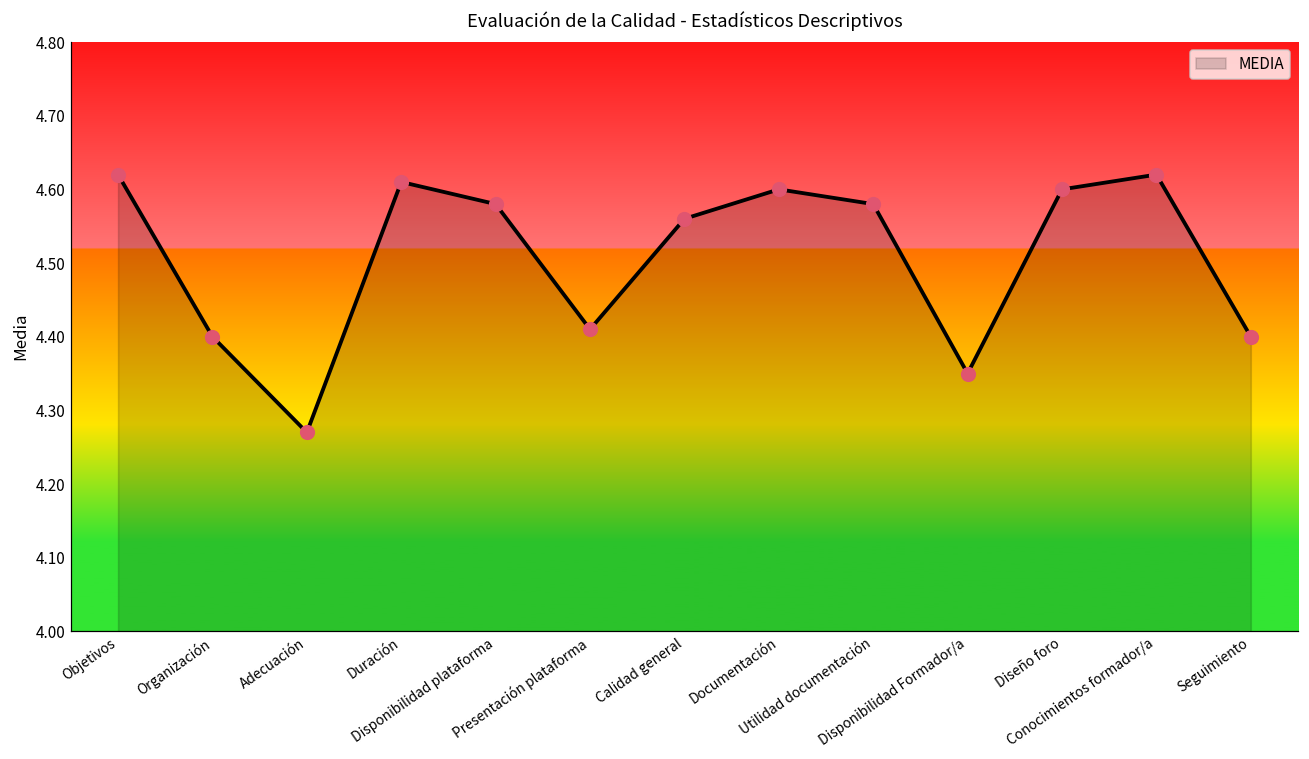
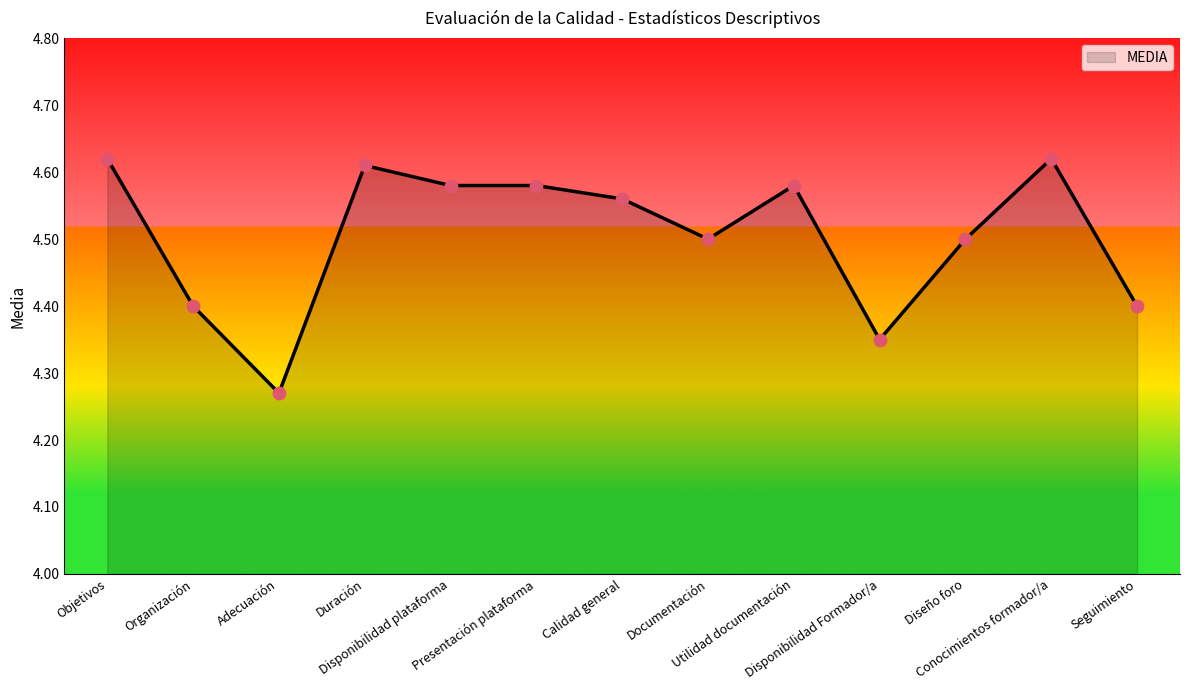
Presentación plataforma: 4.41 -> 4.58
Documentación: 4.6 -> 4.5
Diseño foro: 4.6 -> 4.5
